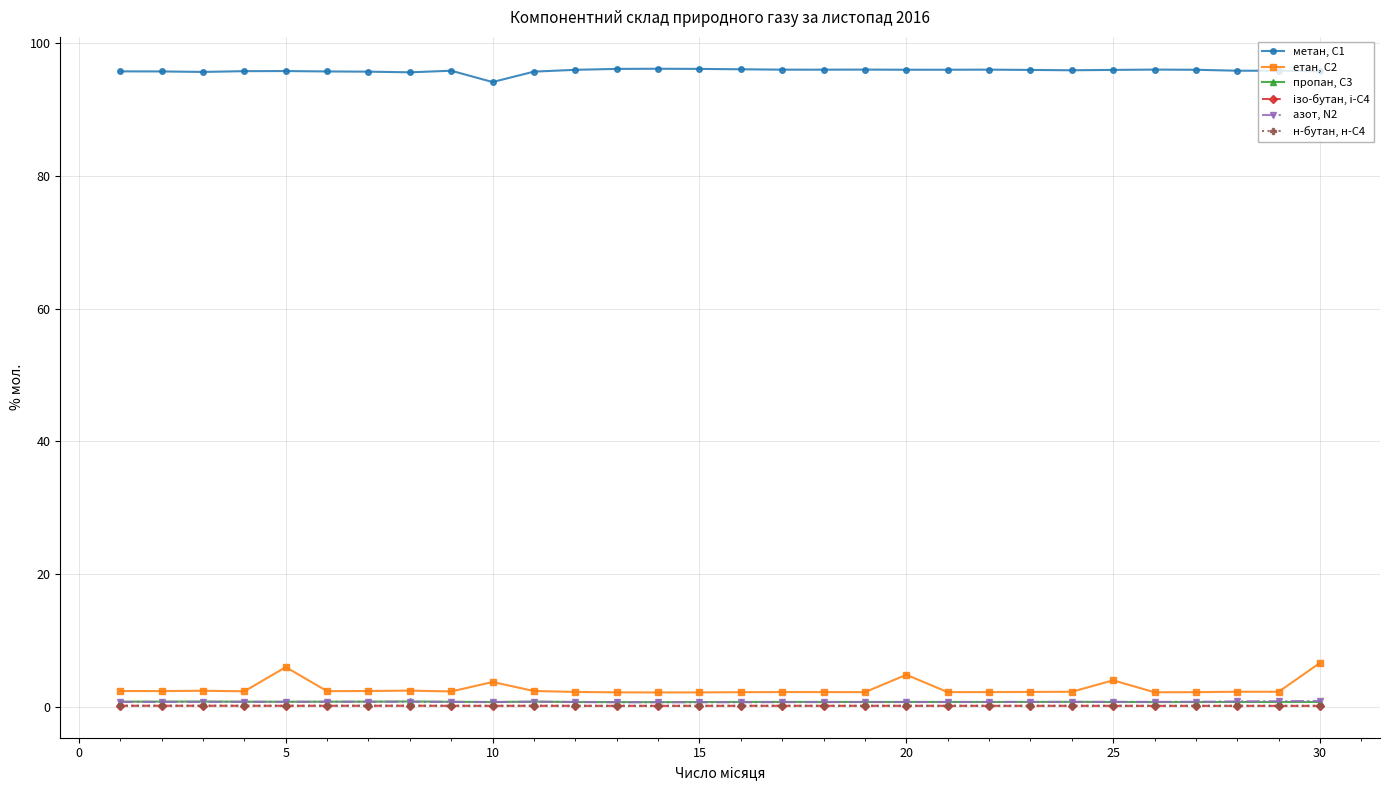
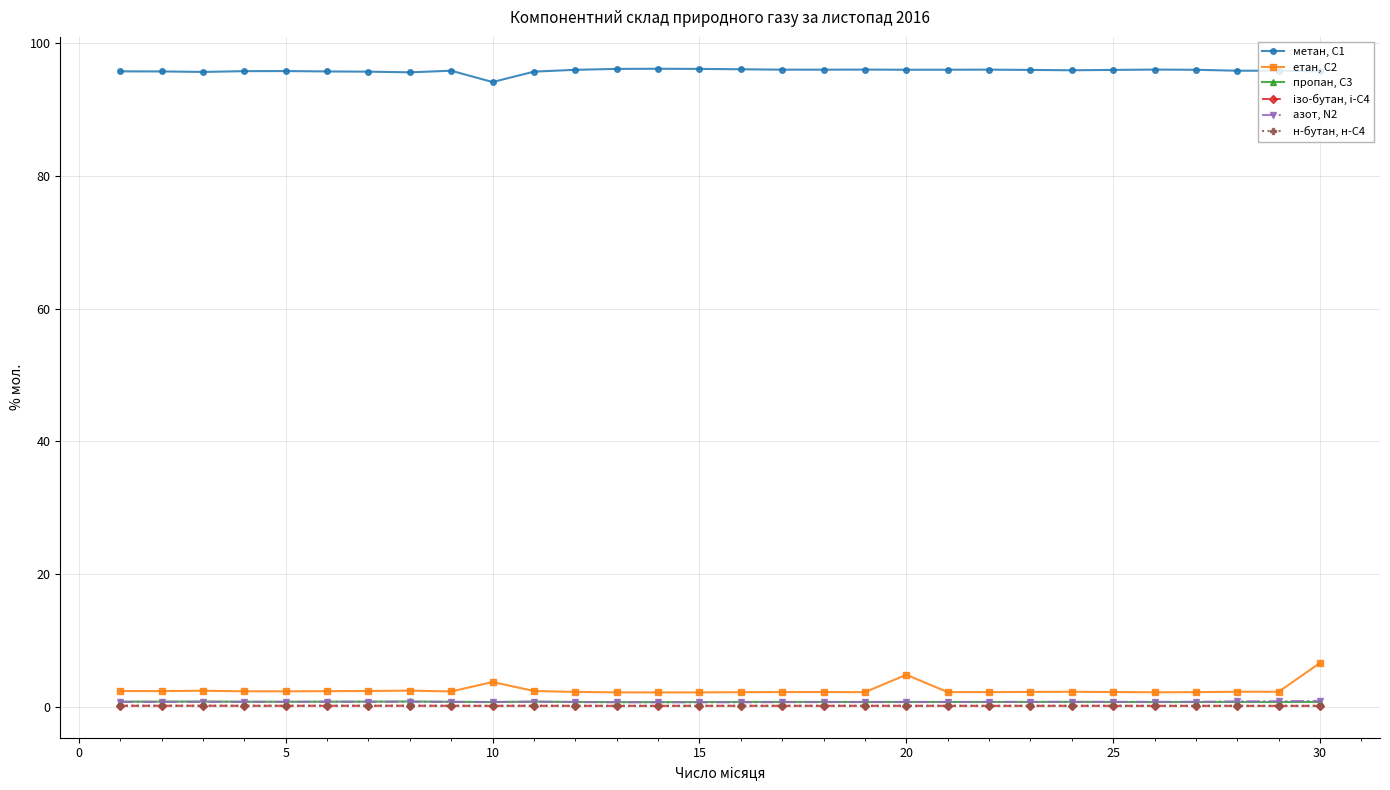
етан, С2, 5: 6 -> 2
етан, С2, 25: 4 -> 2
